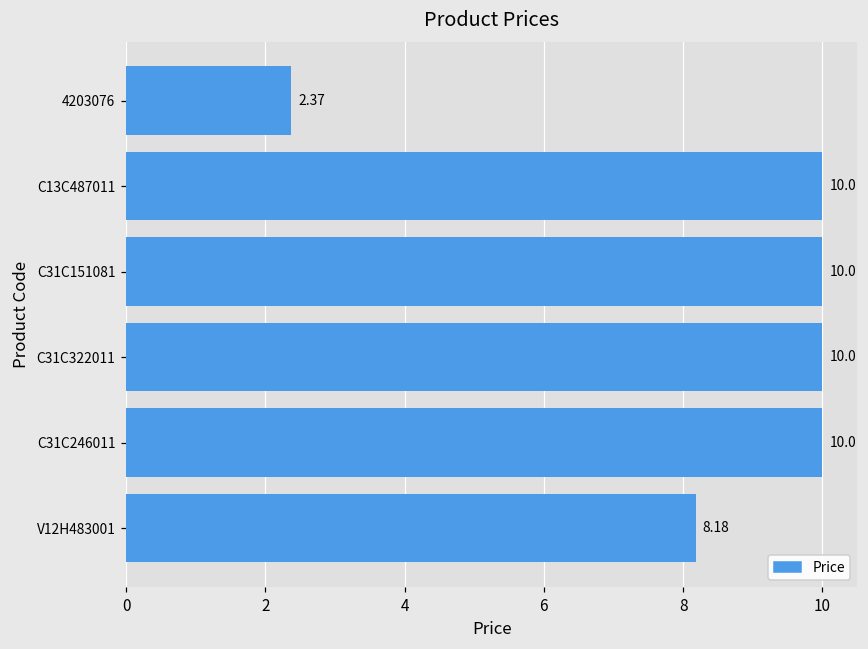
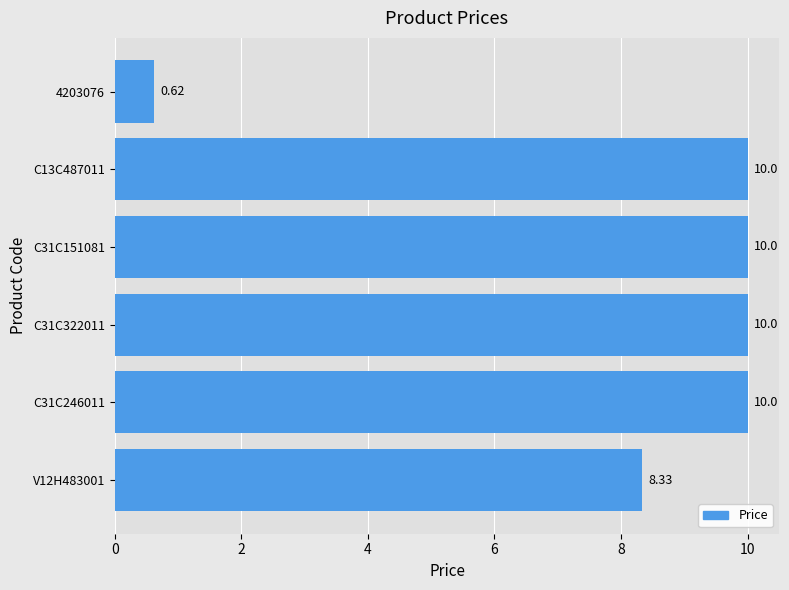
4203076: 2.37 -> 0.62
V12H483001: 8.18 -> 8.33
